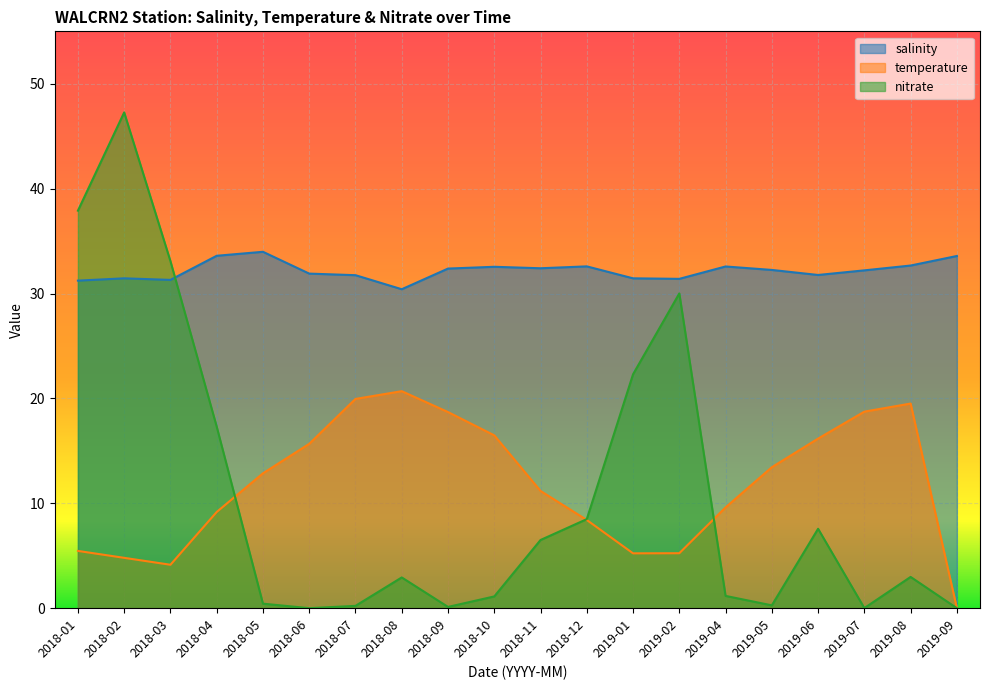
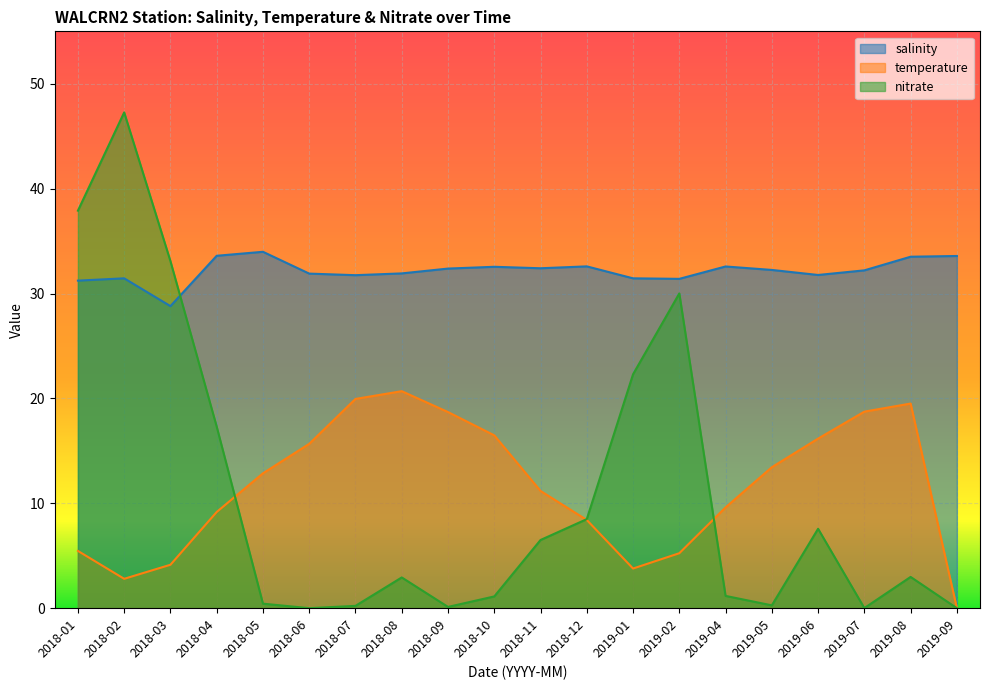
temperature, 2018-02: 4.8 -> 2.8
salinity, 2018-03: 31.3 -> 28.8
salinity, 2018-08: 30.4 -> 31.9
temperature, 2019-01: 5.2 -> 3.8
salinity, 2019-08: 32.7 -> 33.5
